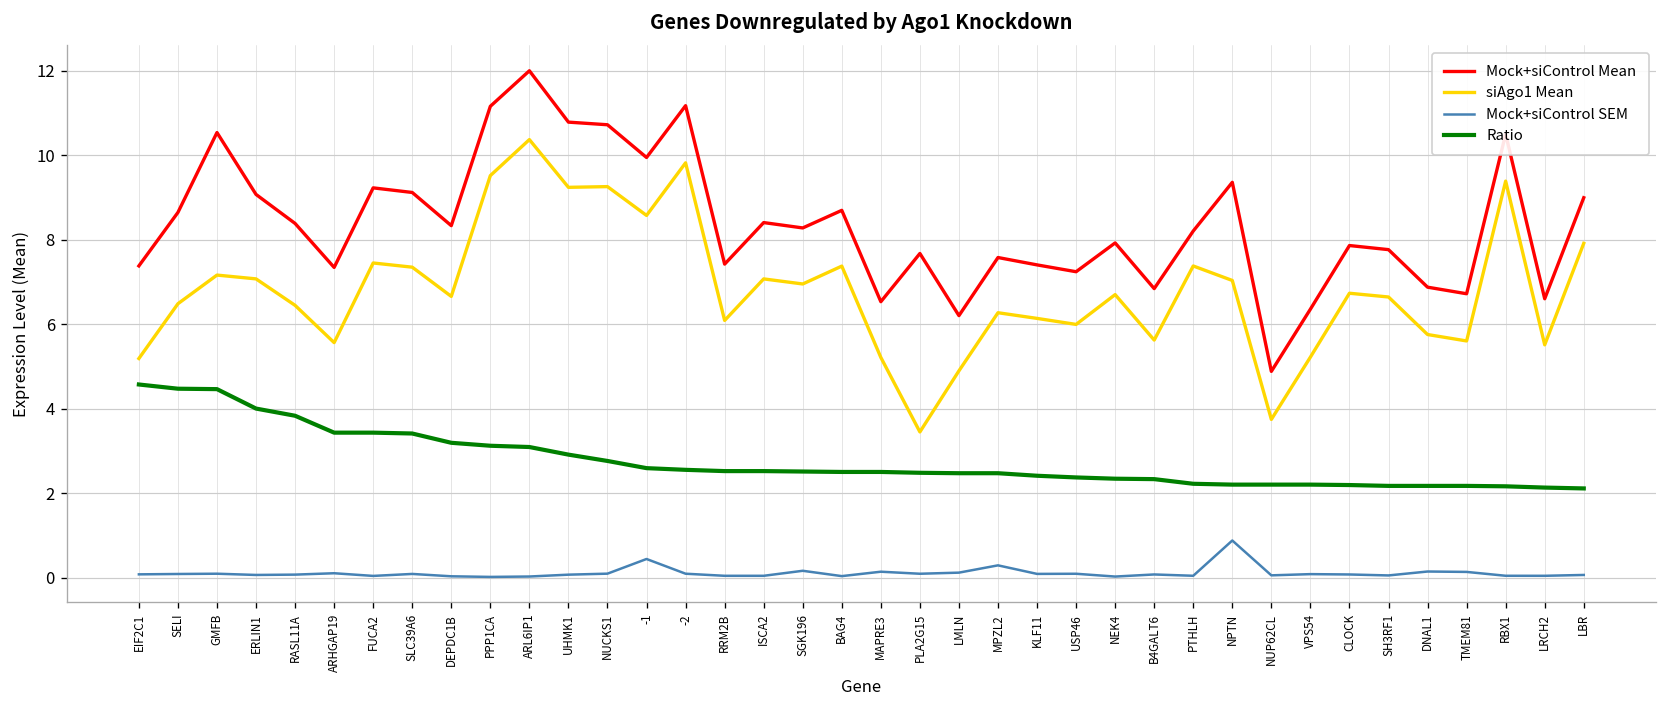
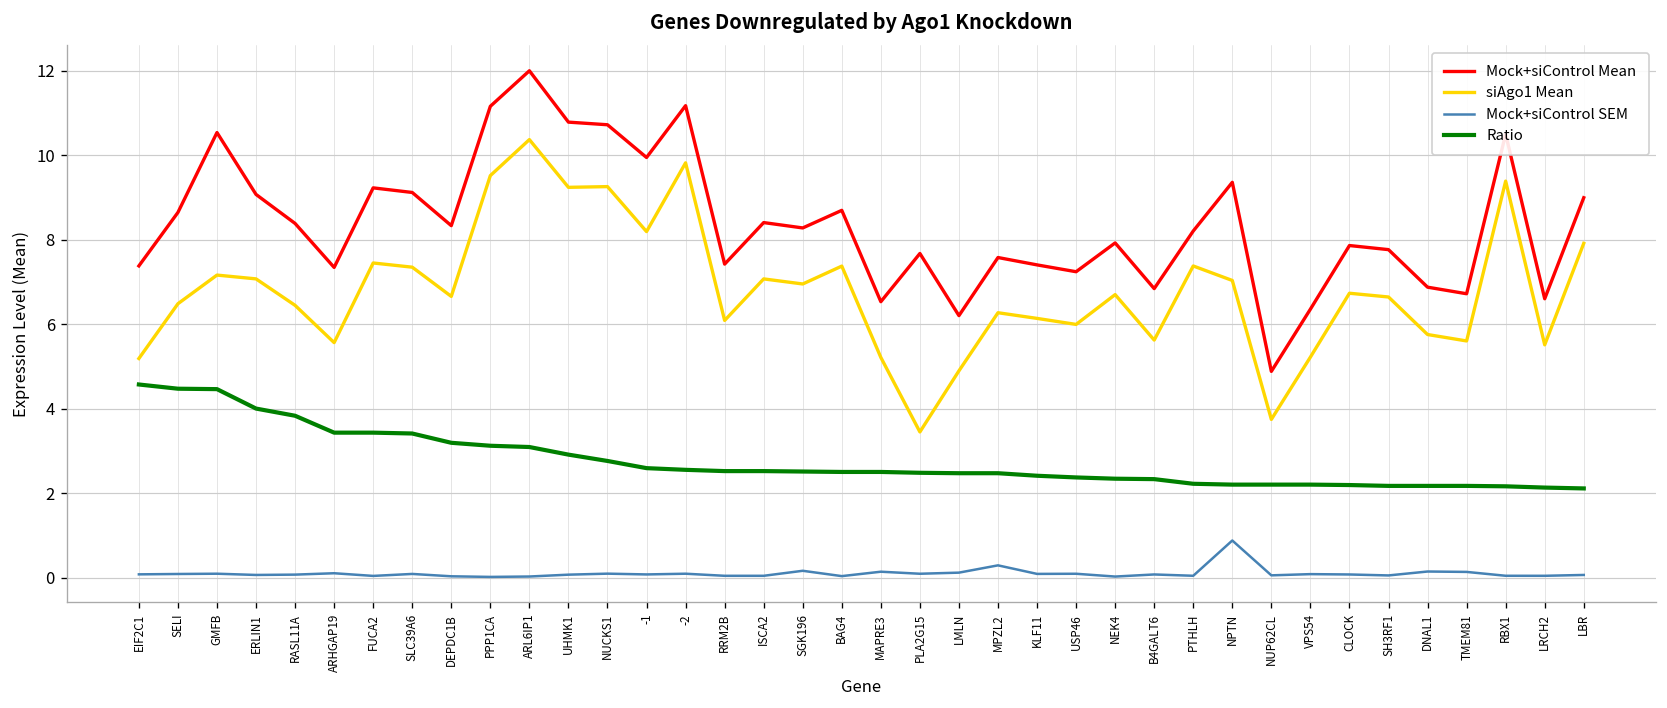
siAgo1 Mean, -1: 8.6 -> 8.2
Mock+siControl SEM, -1: 0.4 -> 0.1
